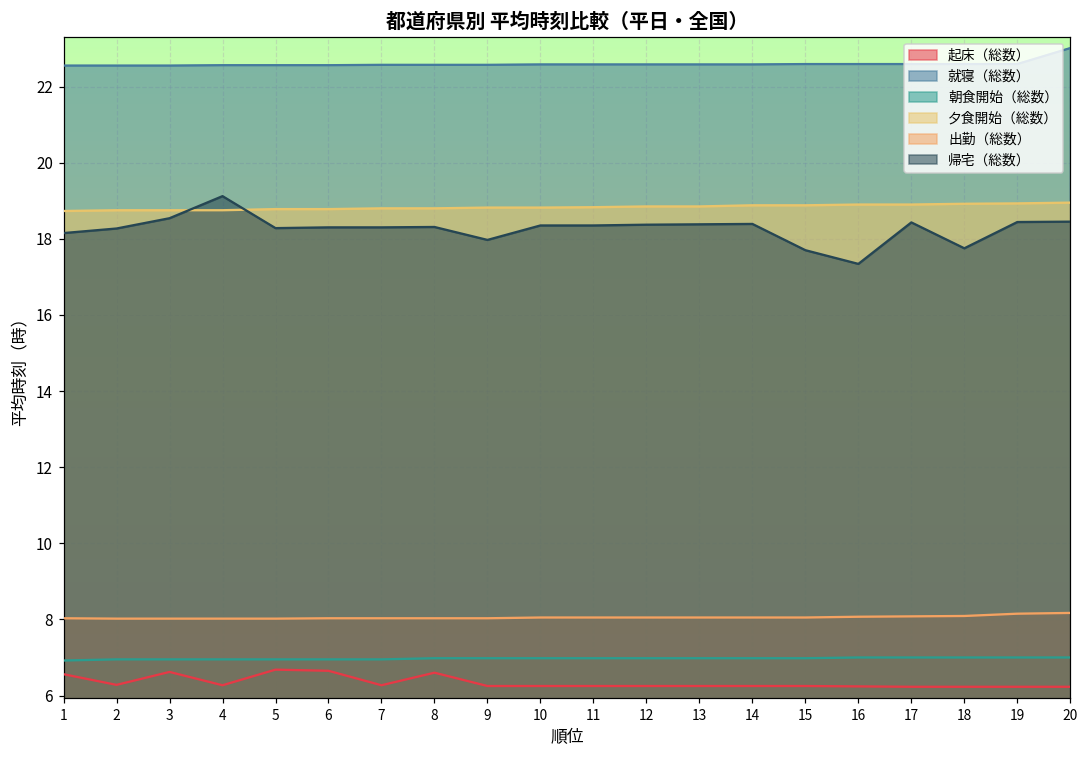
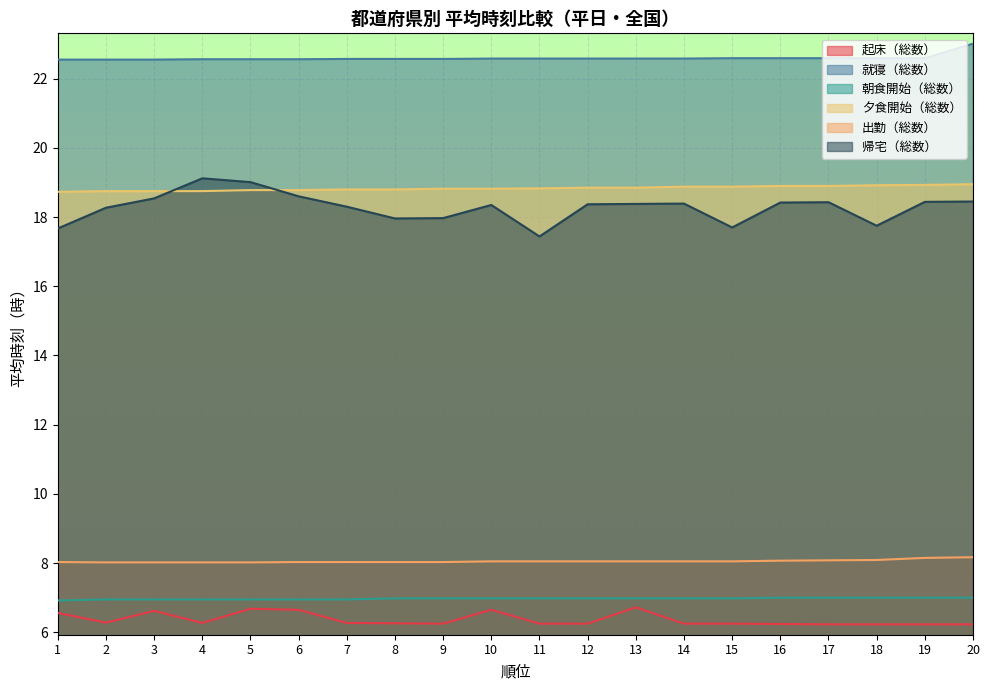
帰宅（総数）, 1: 18.2 -> 17.7
帰宅（総数）, 5: 18.3 -> 19.0
帰宅（総数）, 6: 18.3 -> 18.6
起床（総数）, 8: 6.6 -> 6.3
帰宅（総数）, 8: 18.3 -> 18.0
起床（総数）, 10: 6.3 -> 6.7
帰宅（総数）, 11: 18.4 -> 17.4
起床（総数）, 13: 6.3 -> 6.7
帰宅（総数）, 16: 17.3 -> 18.4
